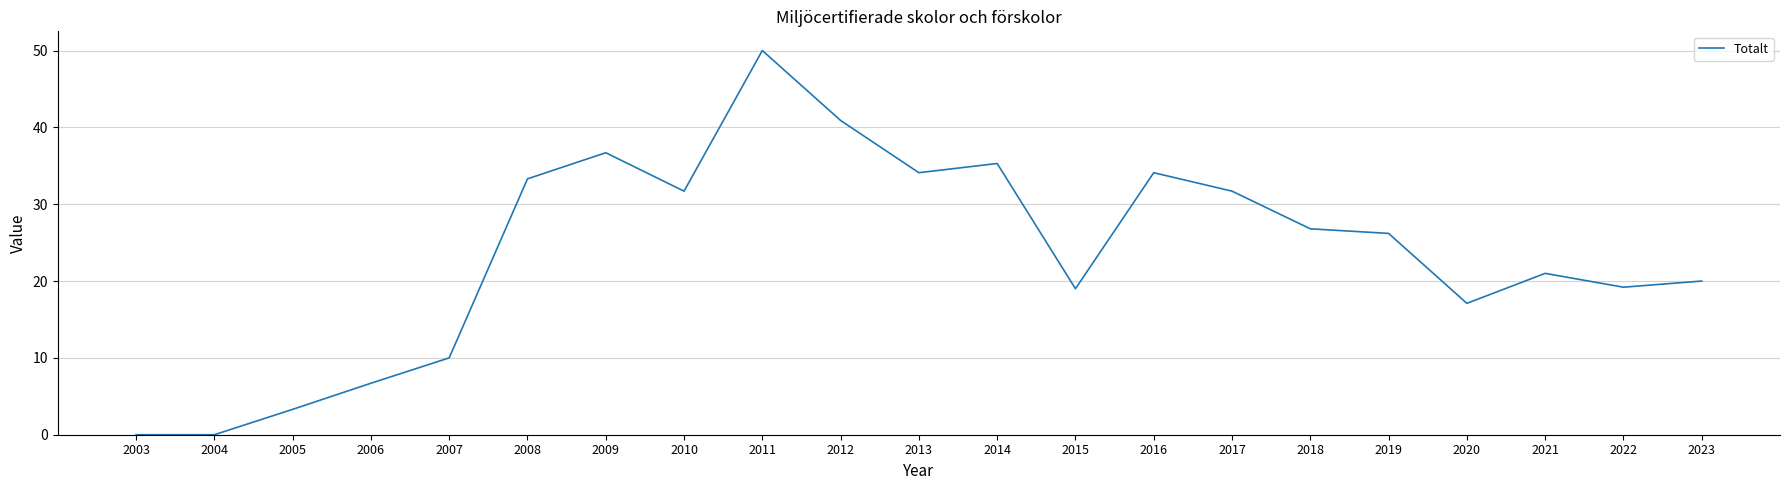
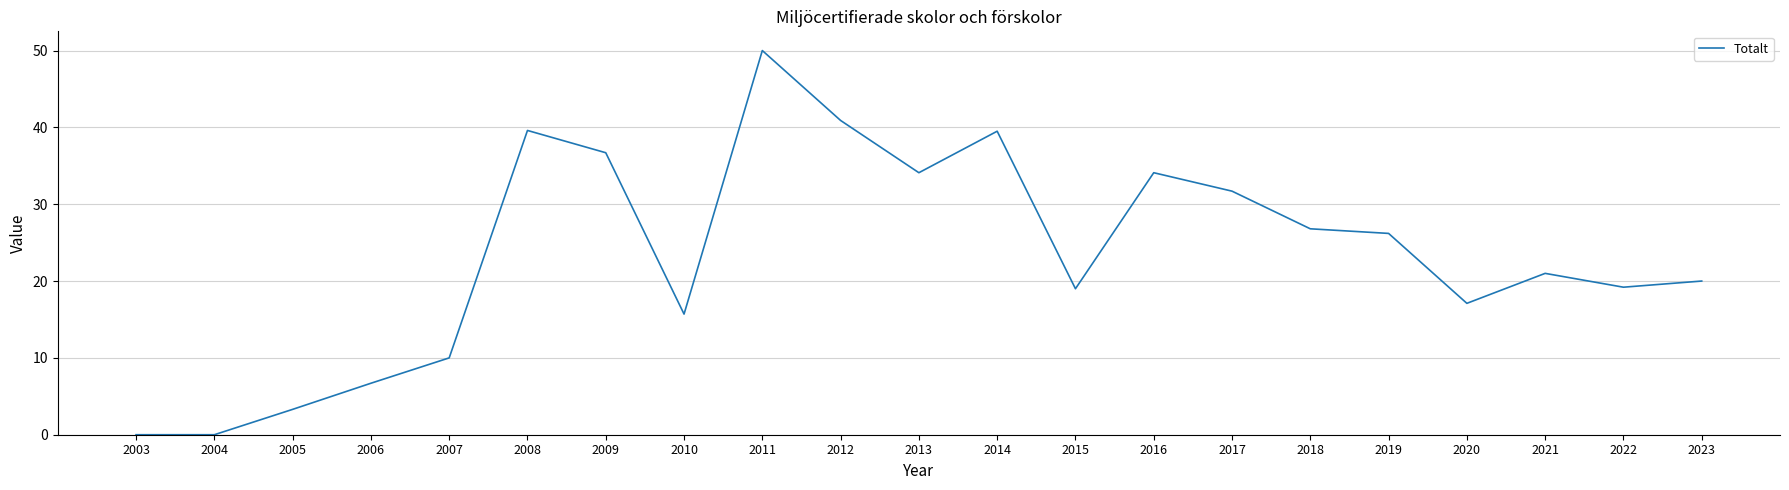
2008: 33 -> 40
2010: 32 -> 16
2014: 35 -> 40
